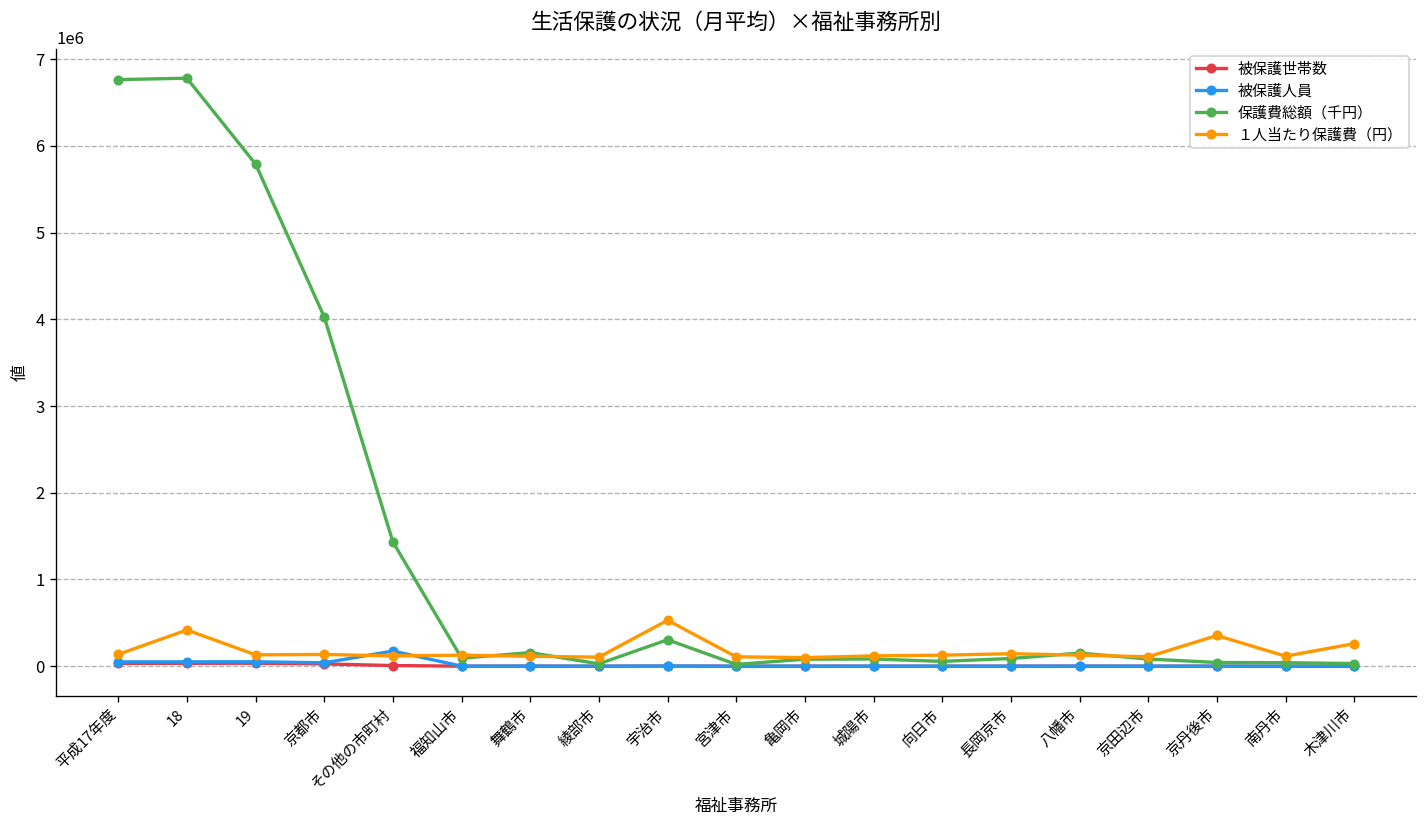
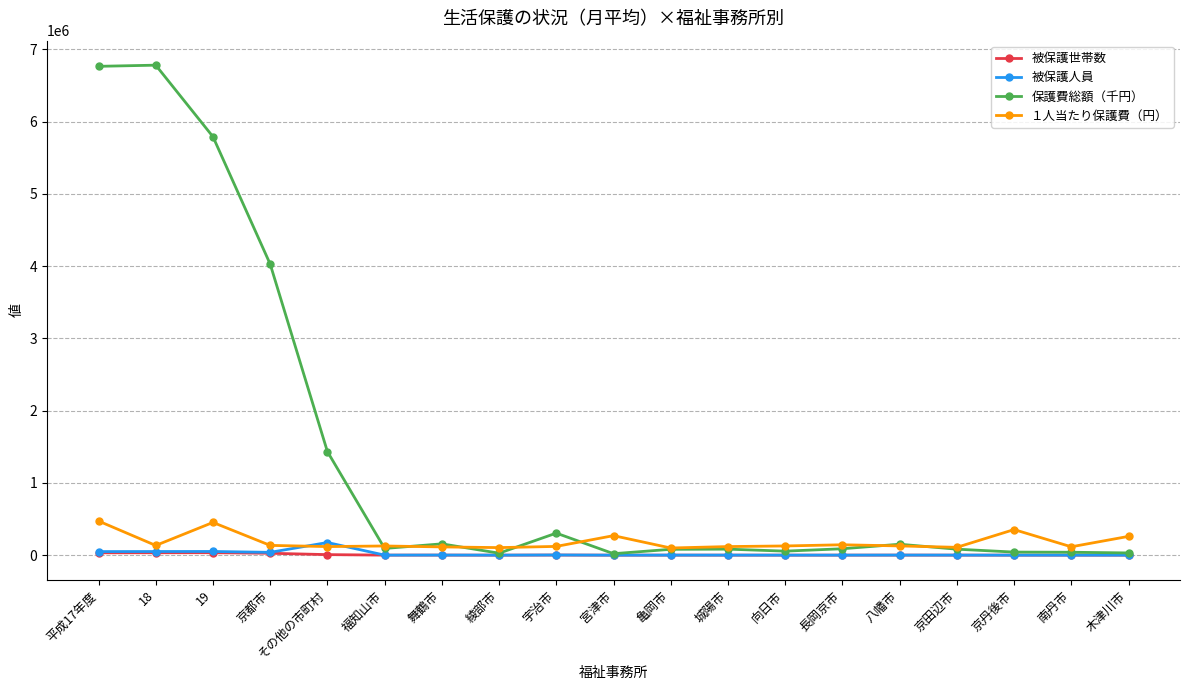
１人当たり保護費（円）, 平成17年度: 100000 -> 500000
１人当たり保護費（円）, 18: 400000 -> 100000
１人当たり保護費（円）, 19: 100000 -> 500000
１人当たり保護費（円）, 宇治市: 500000 -> 100000
１人当たり保護費（円）, 宮津市: 100000 -> 300000
